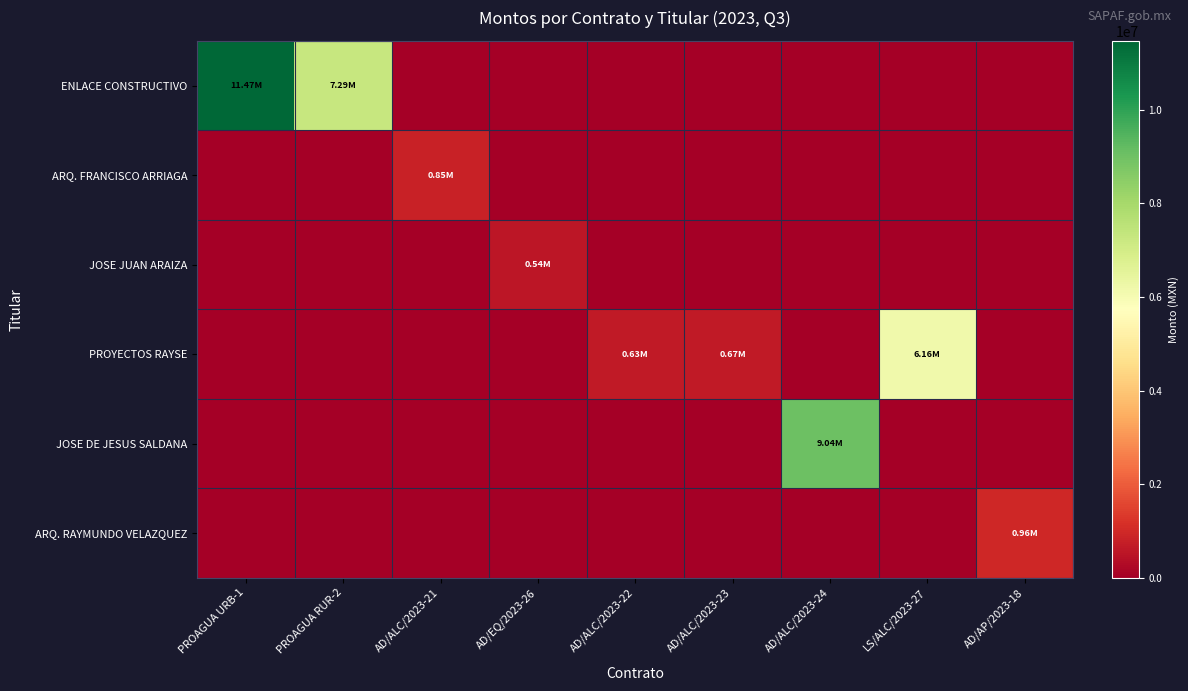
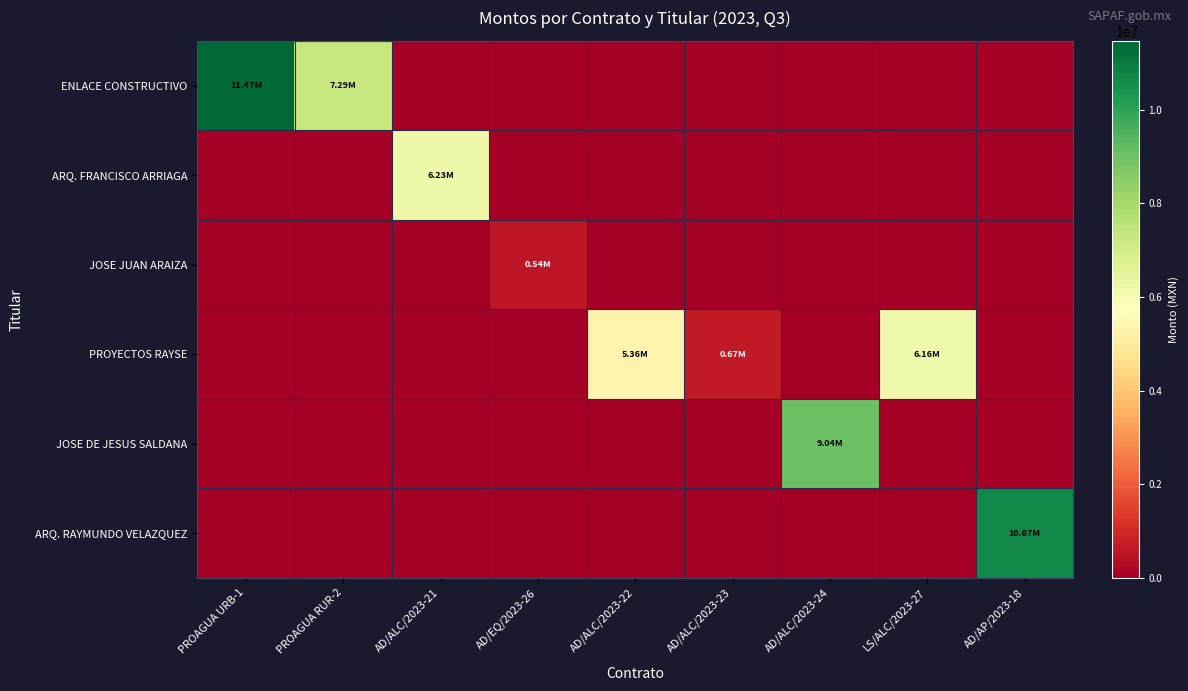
ARQ. FRANCISCO ARRIAGA, AD/ALC/2023-21: 0.85M -> 6.23M
PROYECTOS RAYSE, AD/ALC/2023-22: 0.63M -> 5.36M
ARQ. RAYMUNDO VELAZQUEZ, AD/AP/2023-18: 0.96M -> 10.67M
